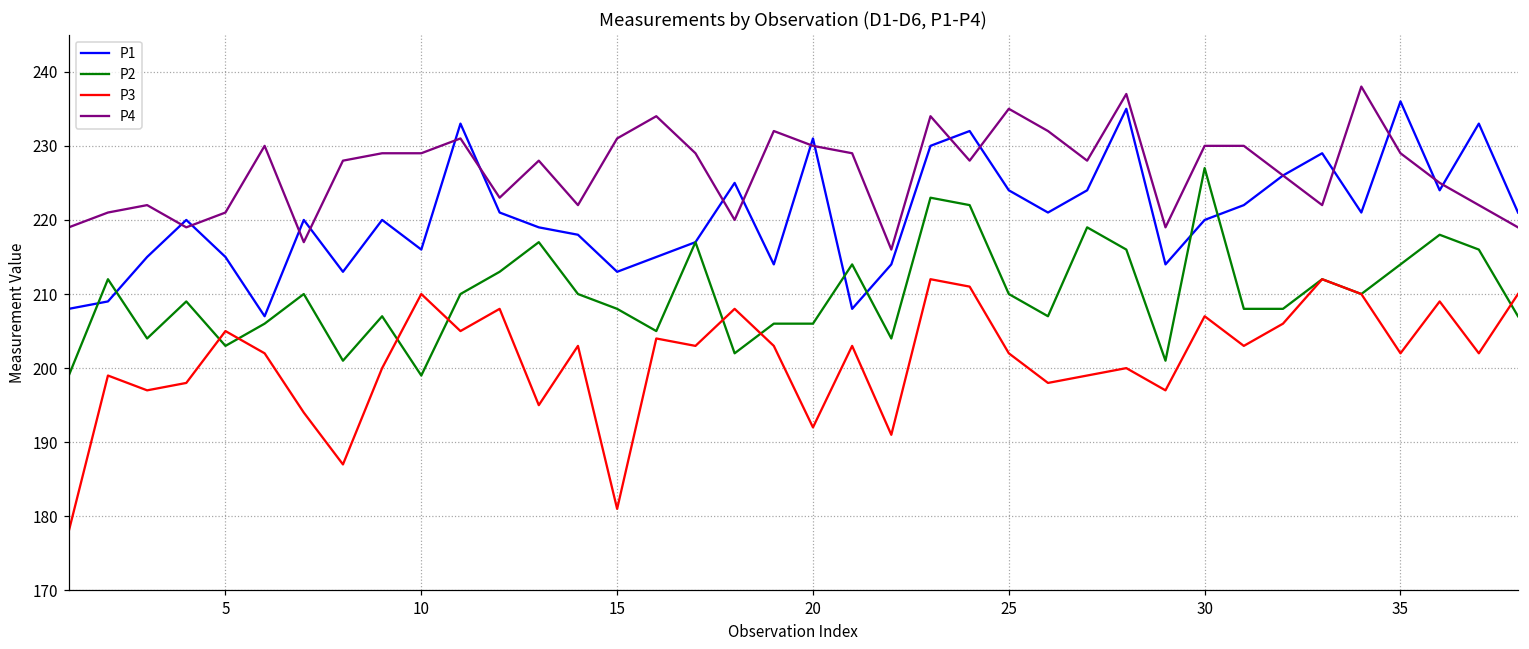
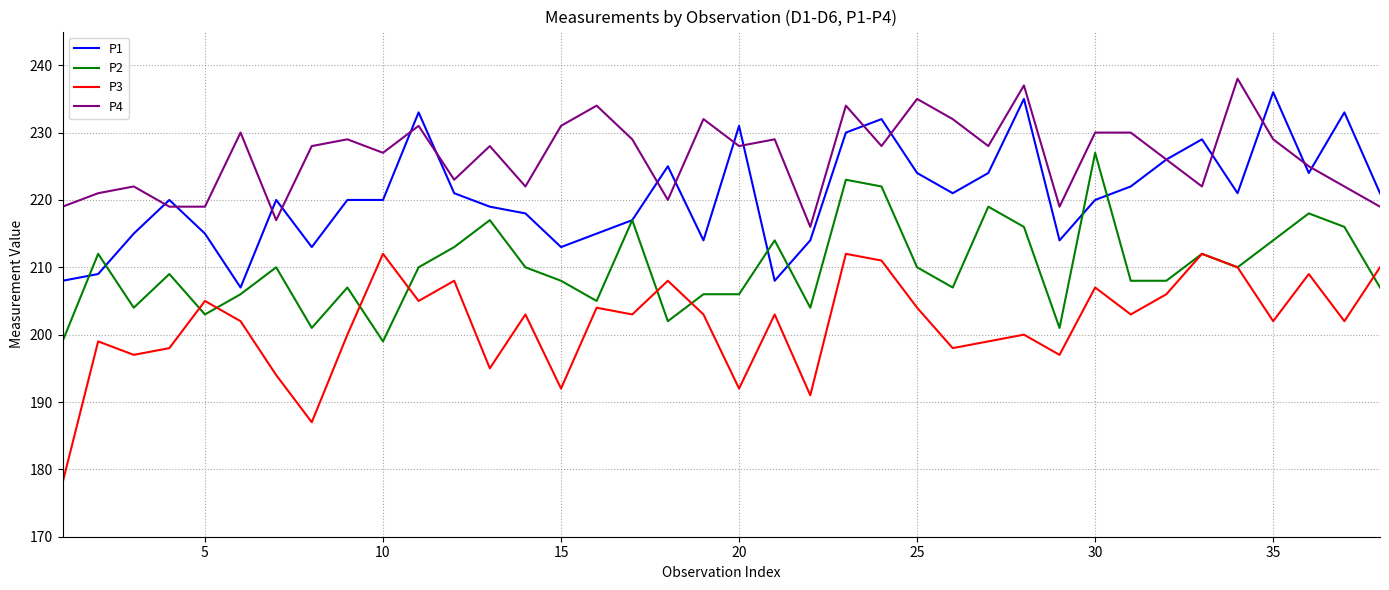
P4, 5: 221 -> 219
P1, 10: 216 -> 220
P3, 10: 210 -> 212
P4, 10: 229 -> 227
P3, 15: 181 -> 192
P4, 20: 230 -> 228
P3, 25: 202 -> 204
